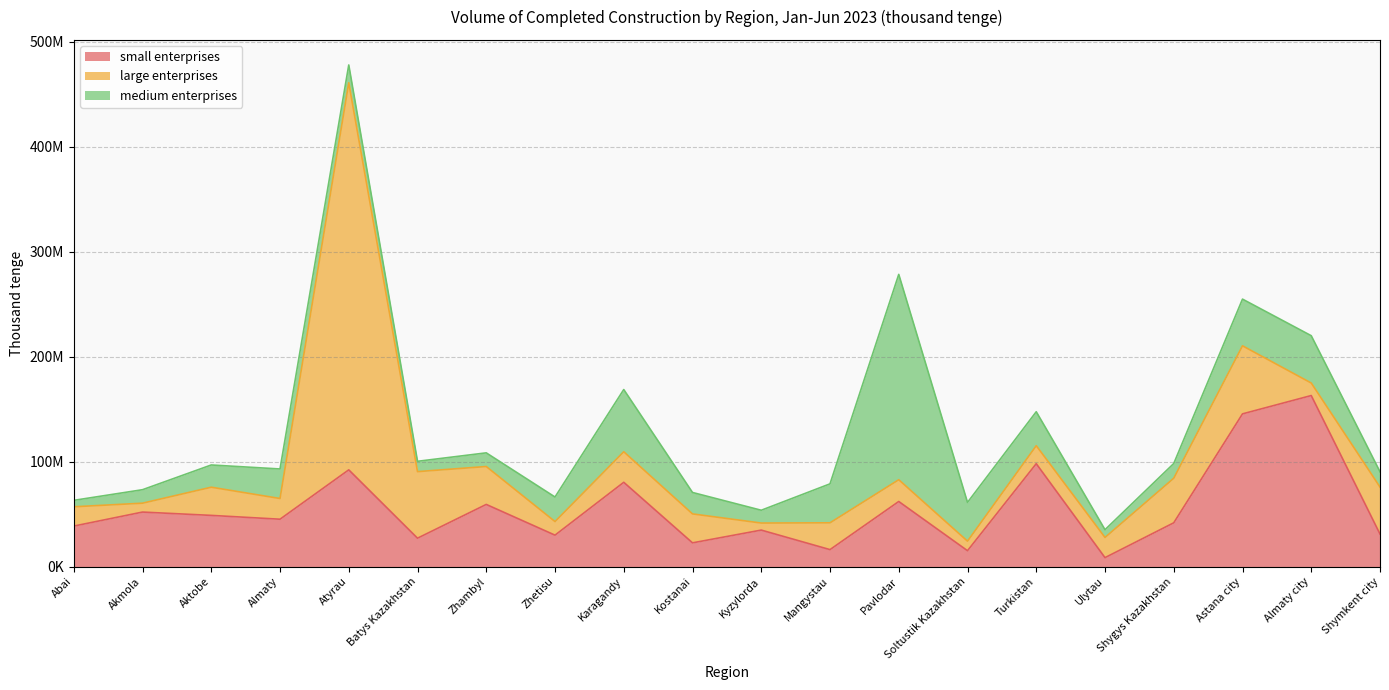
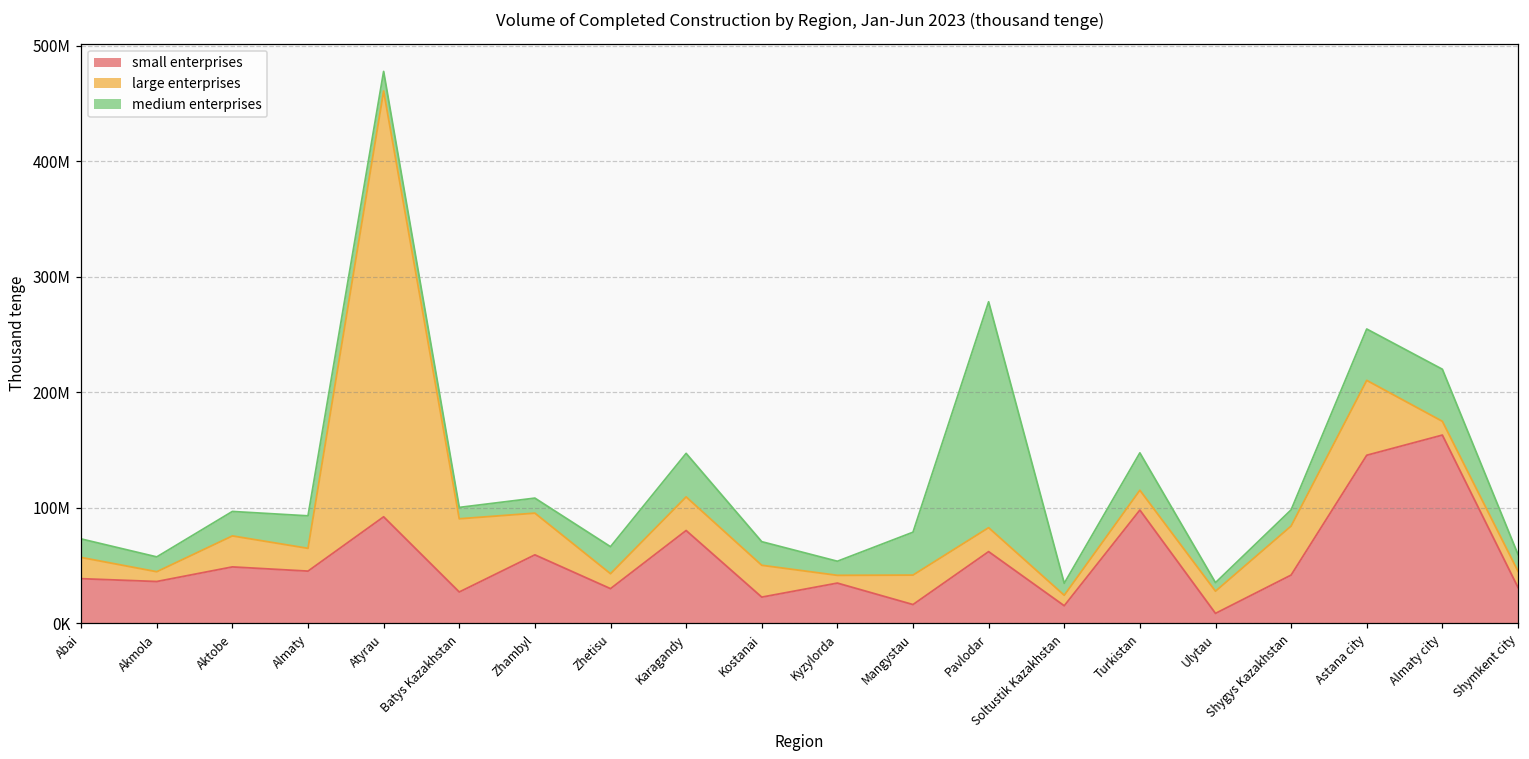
medium enterprises, Abai: 6000000 -> 16000000
small enterprises, Akmola: 52000000 -> 36000000
medium enterprises, Karagandy: 59000000 -> 38000000
medium enterprises, Soltustik Kazakhstan: 37000000 -> 10000000
large enterprises, Shymkent city: 45000000 -> 14000000
